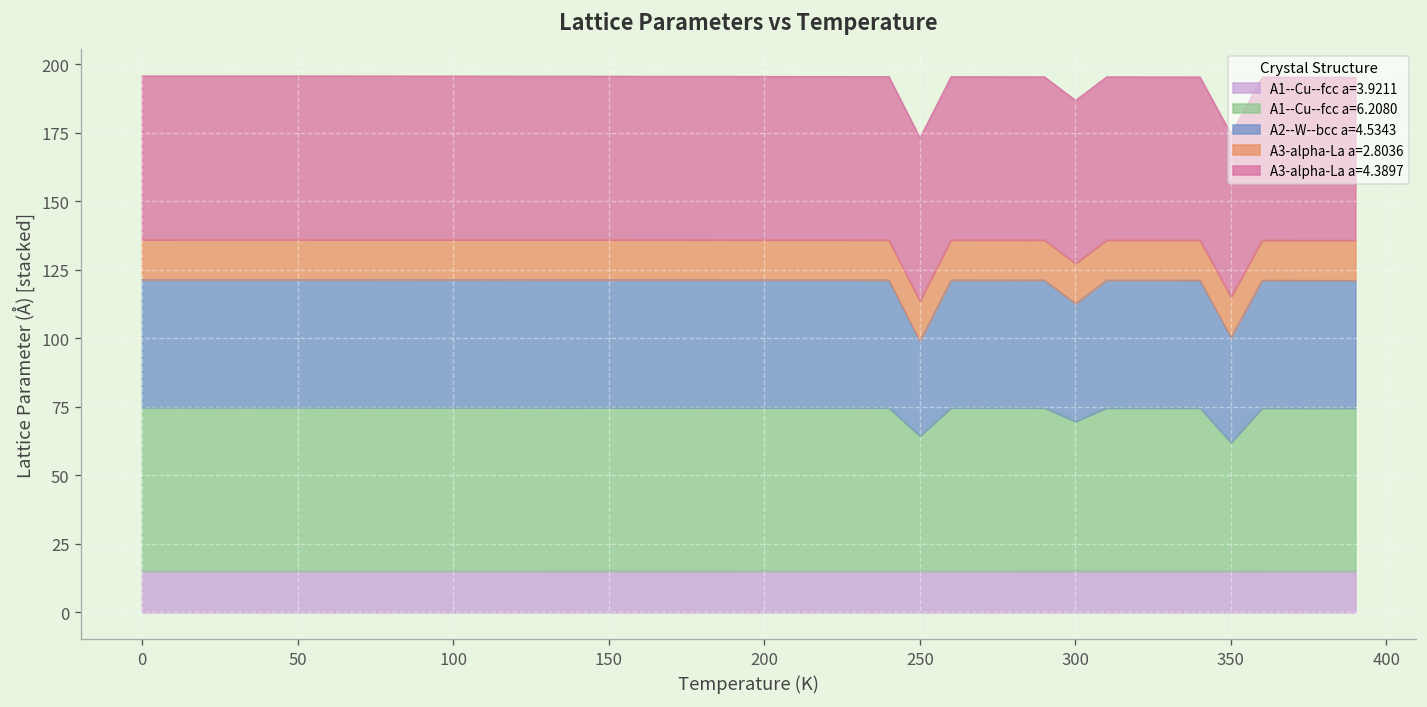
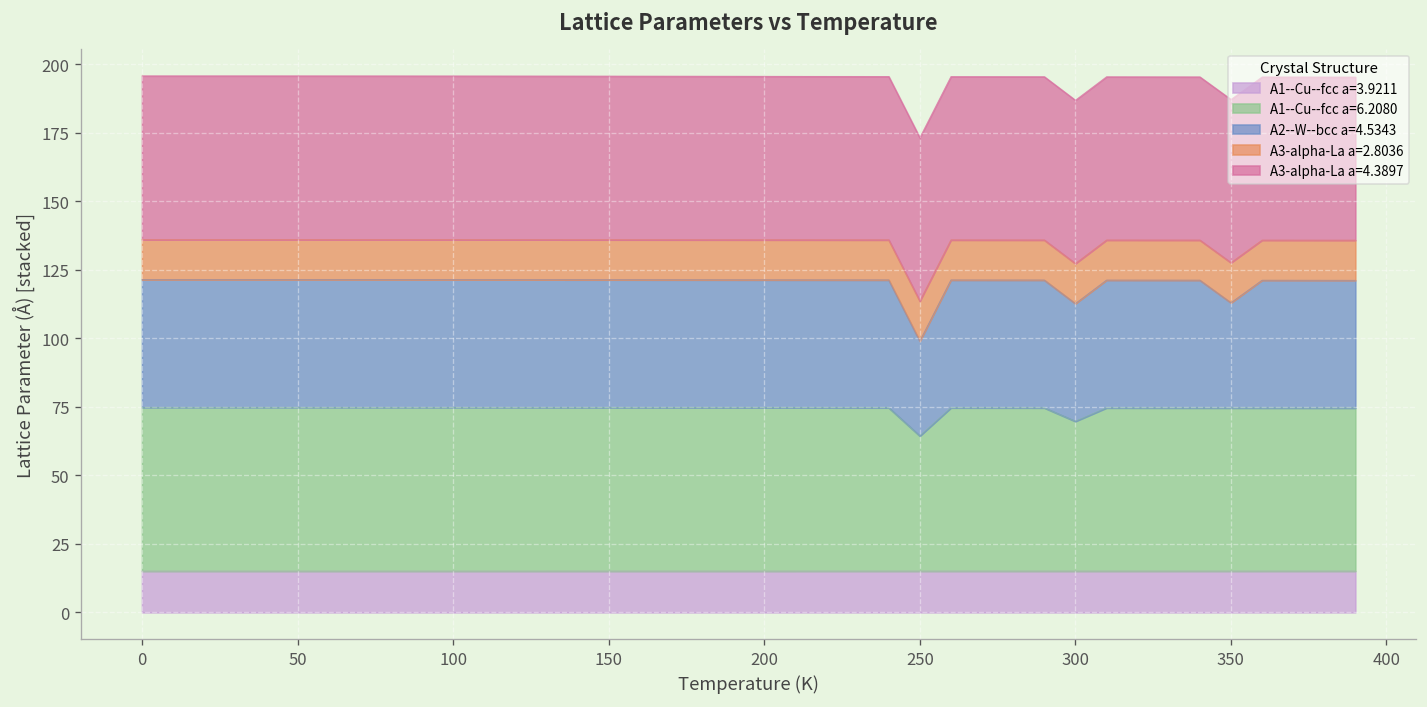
A1--Cu--fcc a=6.2080, 350: 47 -> 60
